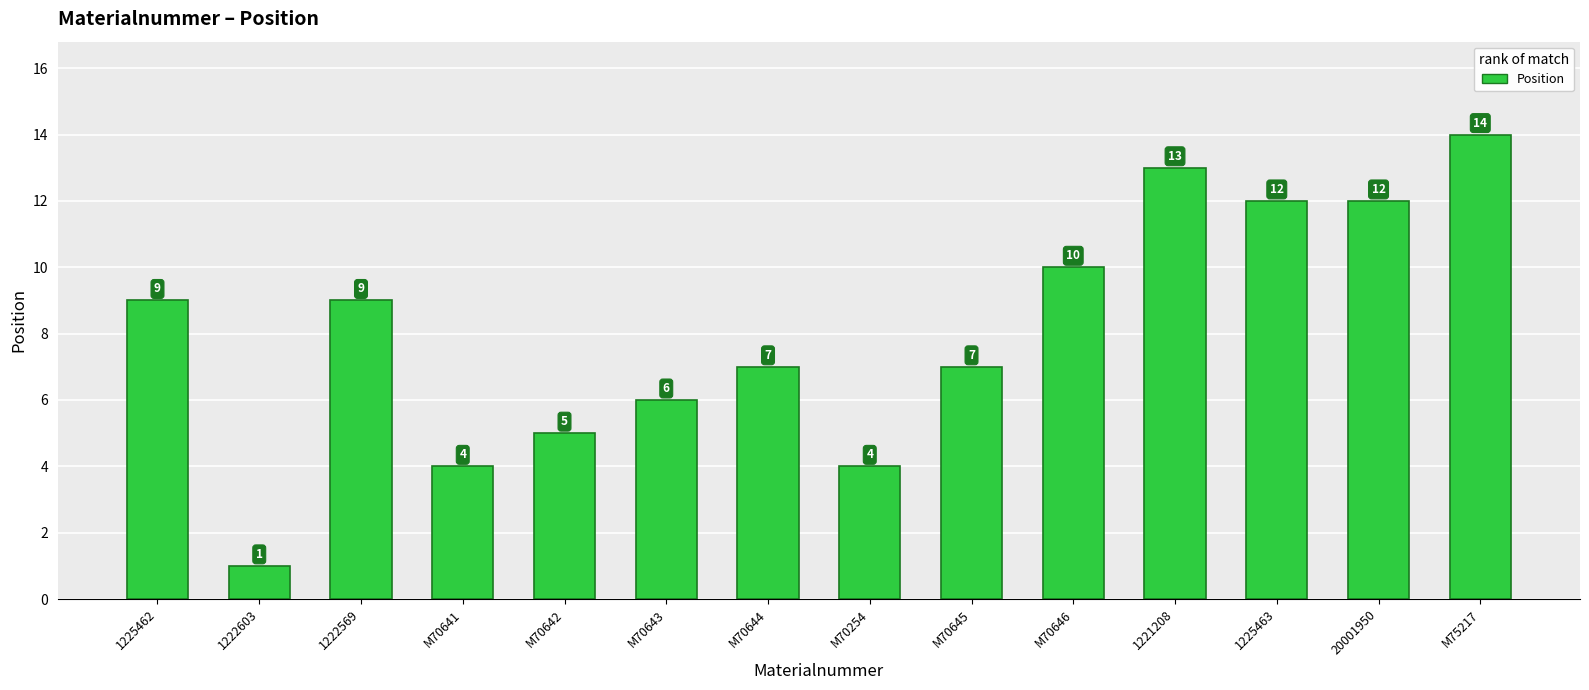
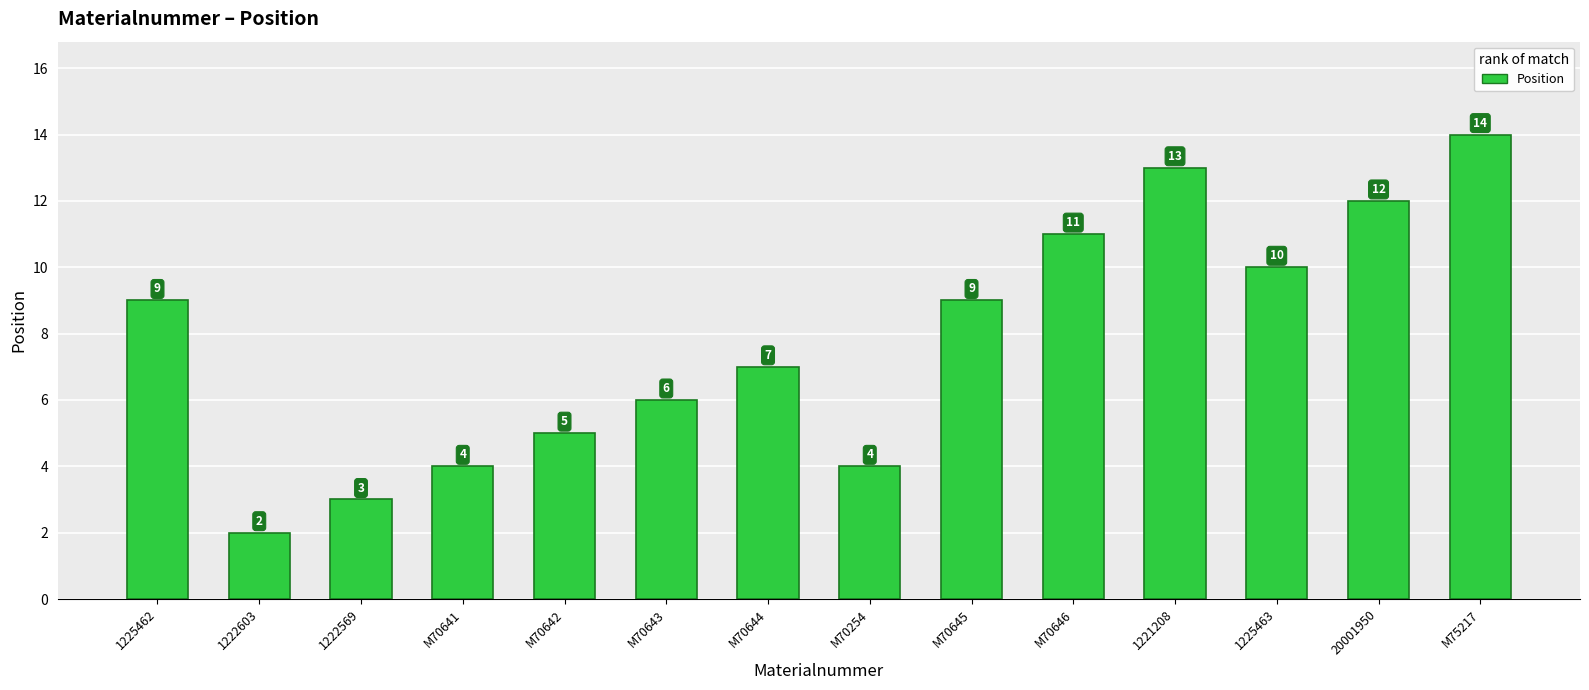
1222603: 1 -> 2
1222569: 9 -> 3
M70645: 7 -> 9
M70646: 10 -> 11
1225463: 12 -> 10
